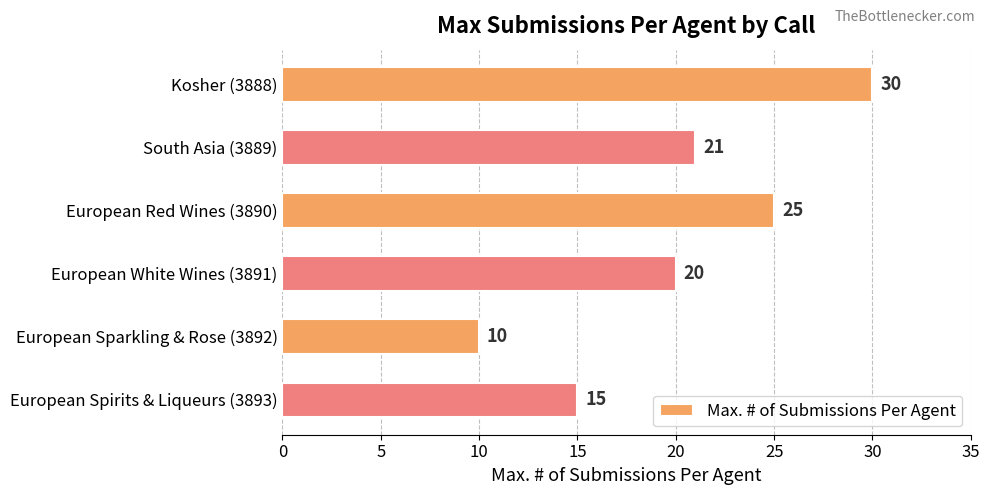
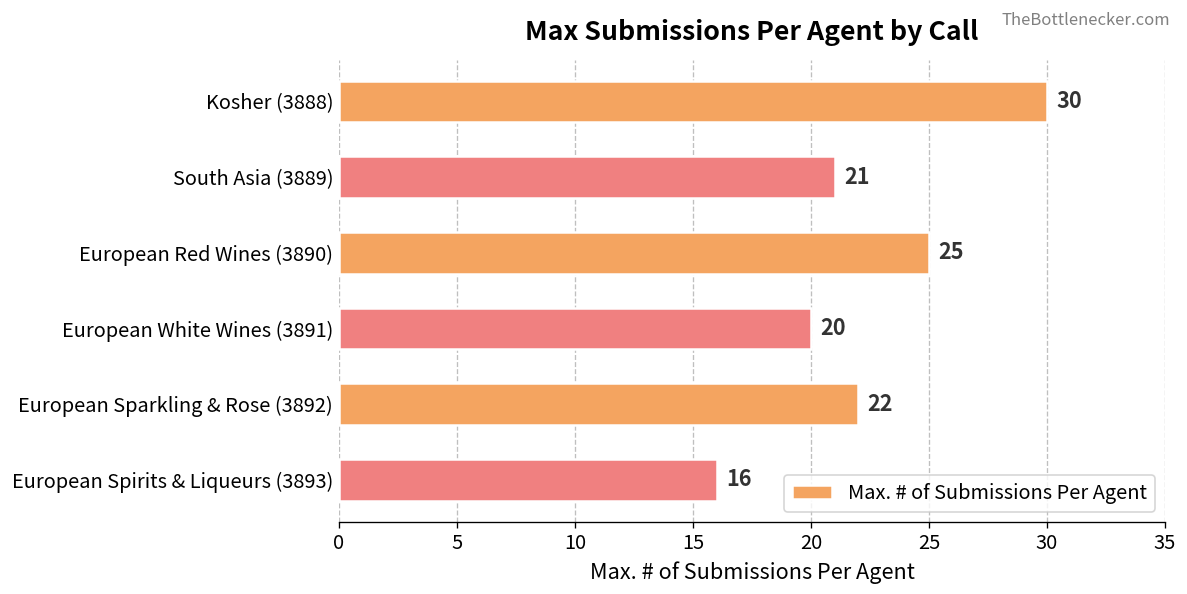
European Sparkling & Rose (3892): 10 -> 22
European Spirits & Liqueurs (3893): 15 -> 16
